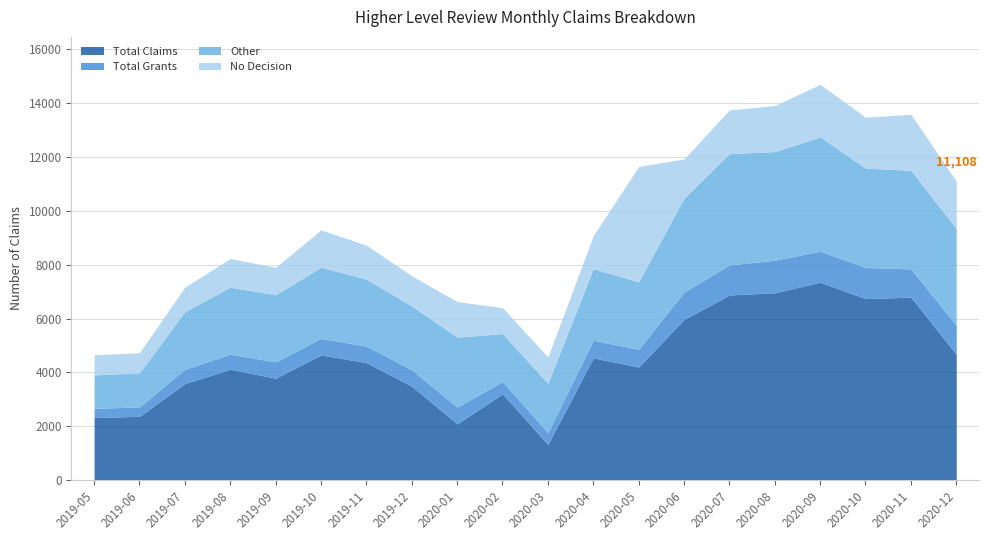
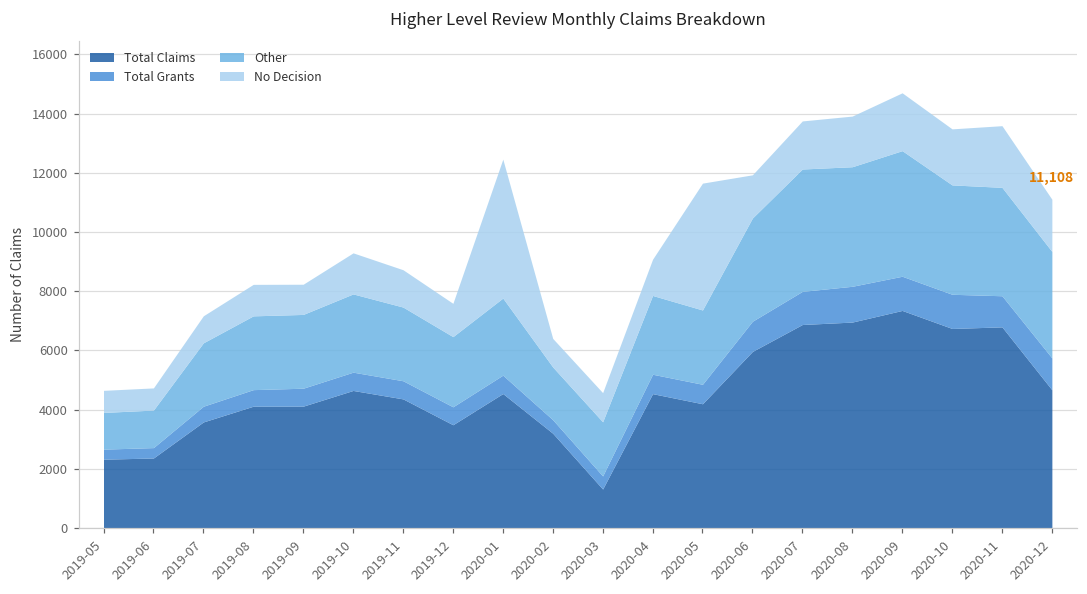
Total Claims, 2019-09: 3800 -> 4100
Total Claims, 2020-01: 2100 -> 4500
No Decision, 2020-01: 1300 -> 4700
